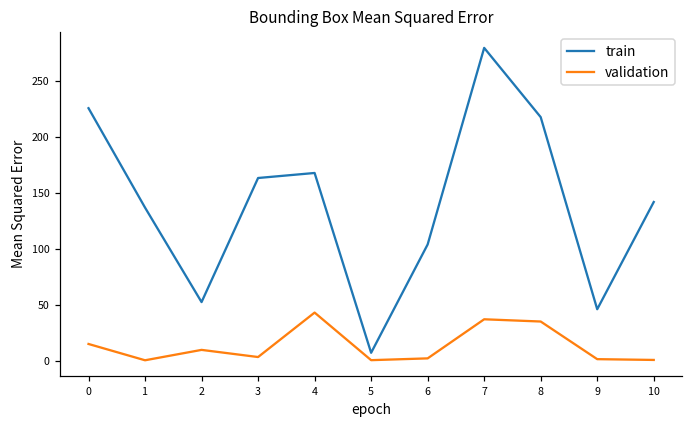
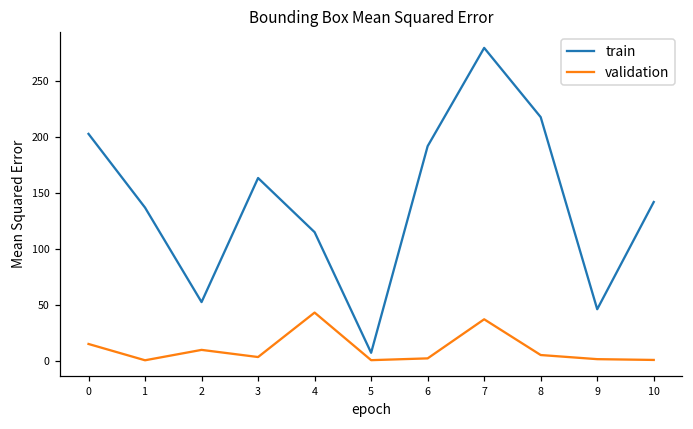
train, 0: 226 -> 203
train, 4: 168 -> 115
train, 6: 104 -> 192
validation, 8: 35 -> 5
